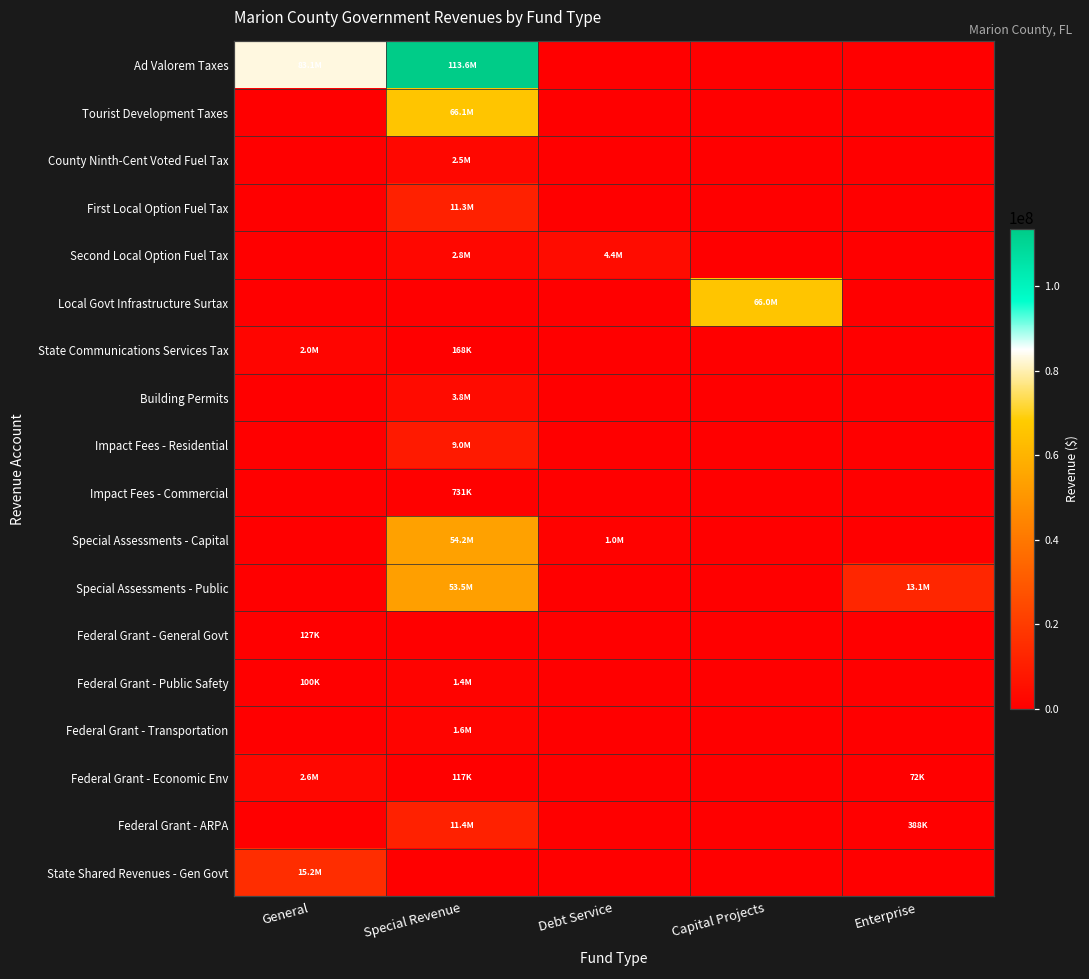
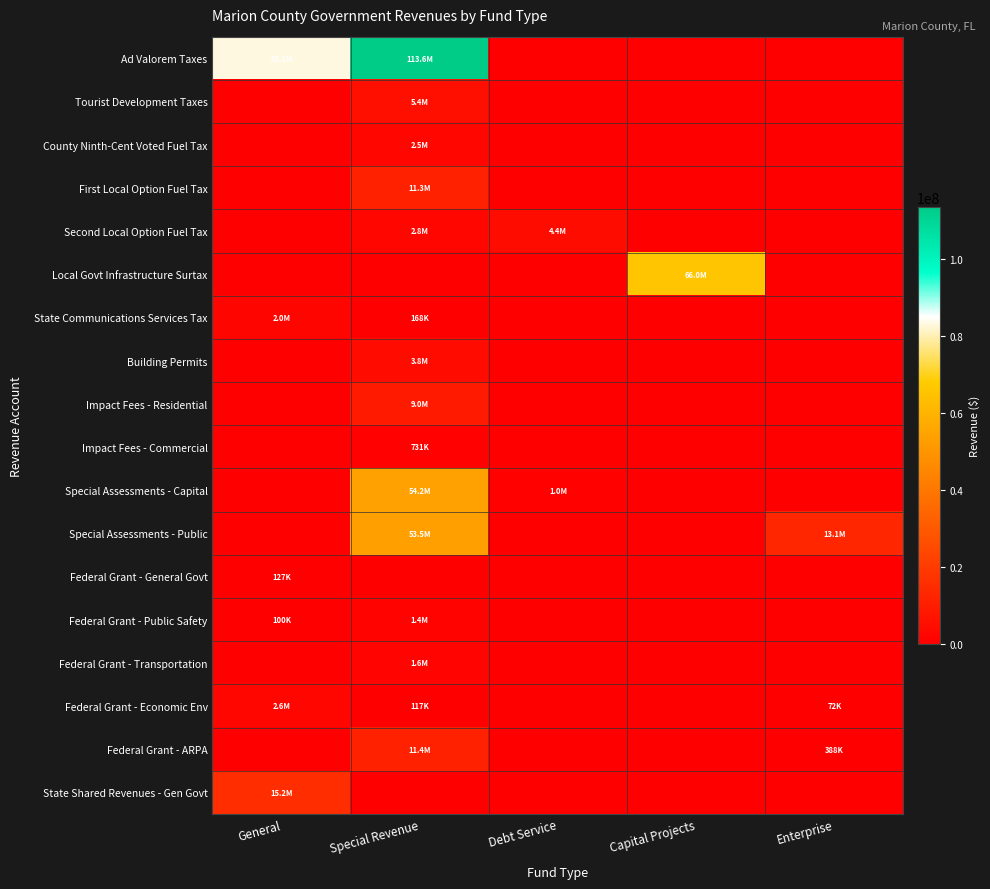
Tourist Development Taxes, Special Revenue: 66.1M -> 5.4M
